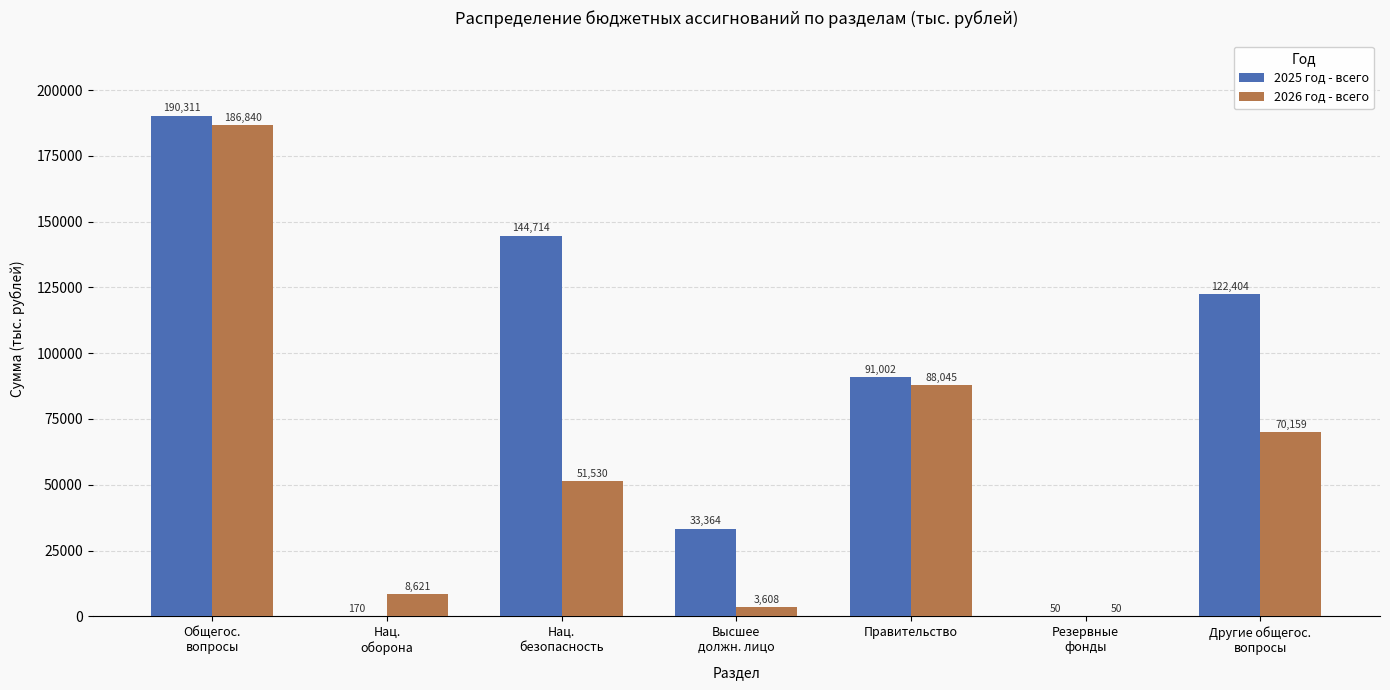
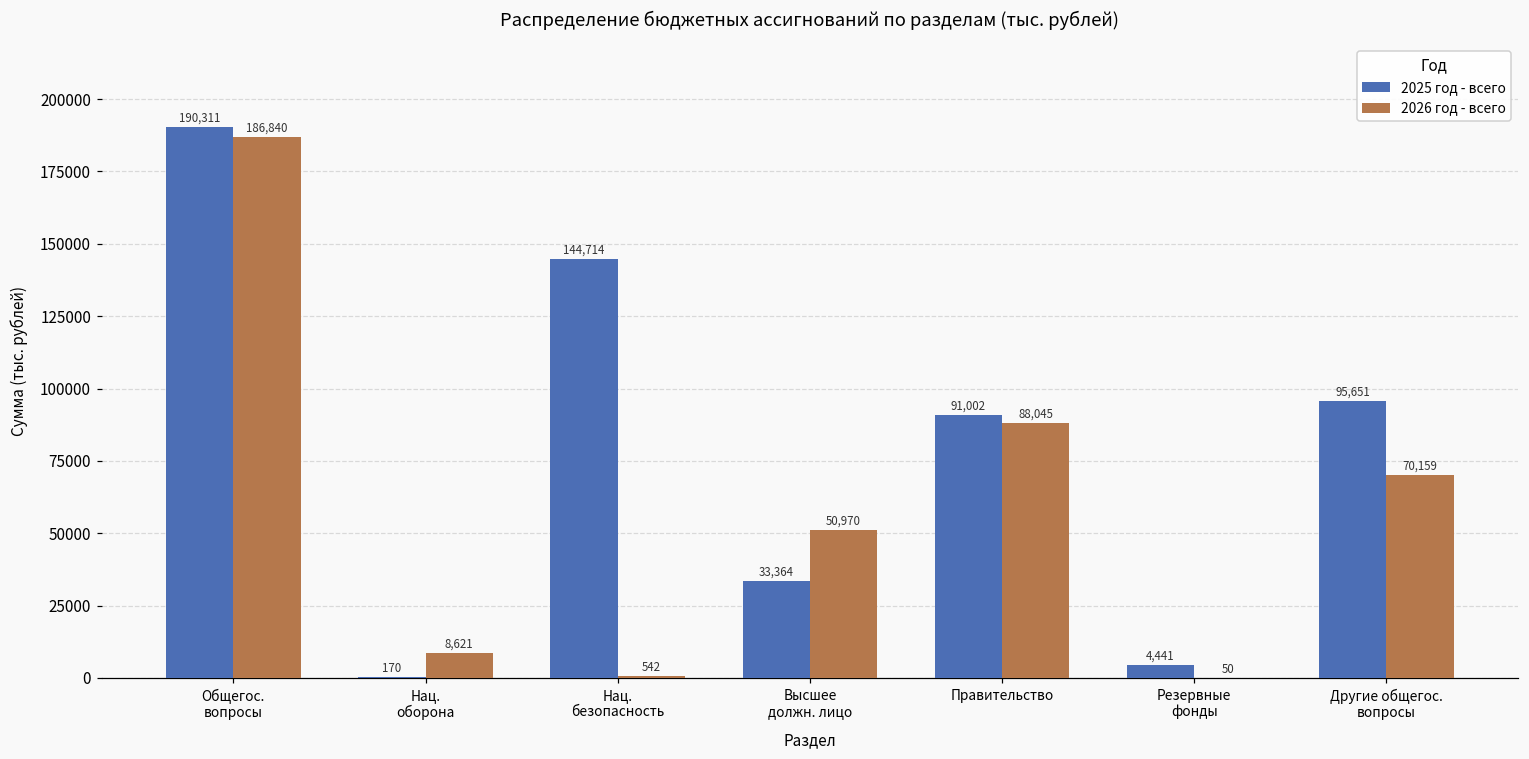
2026 год - всего, Нац. безопасность: 51,530 -> 542
2026 год - всего, Высшее должн. лицо: 3,608 -> 50,970
2025 год - всего, Резервные фонды: 50 -> 4,441
2025 год - всего, Другие общегос. вопросы: 122,404 -> 95,651
